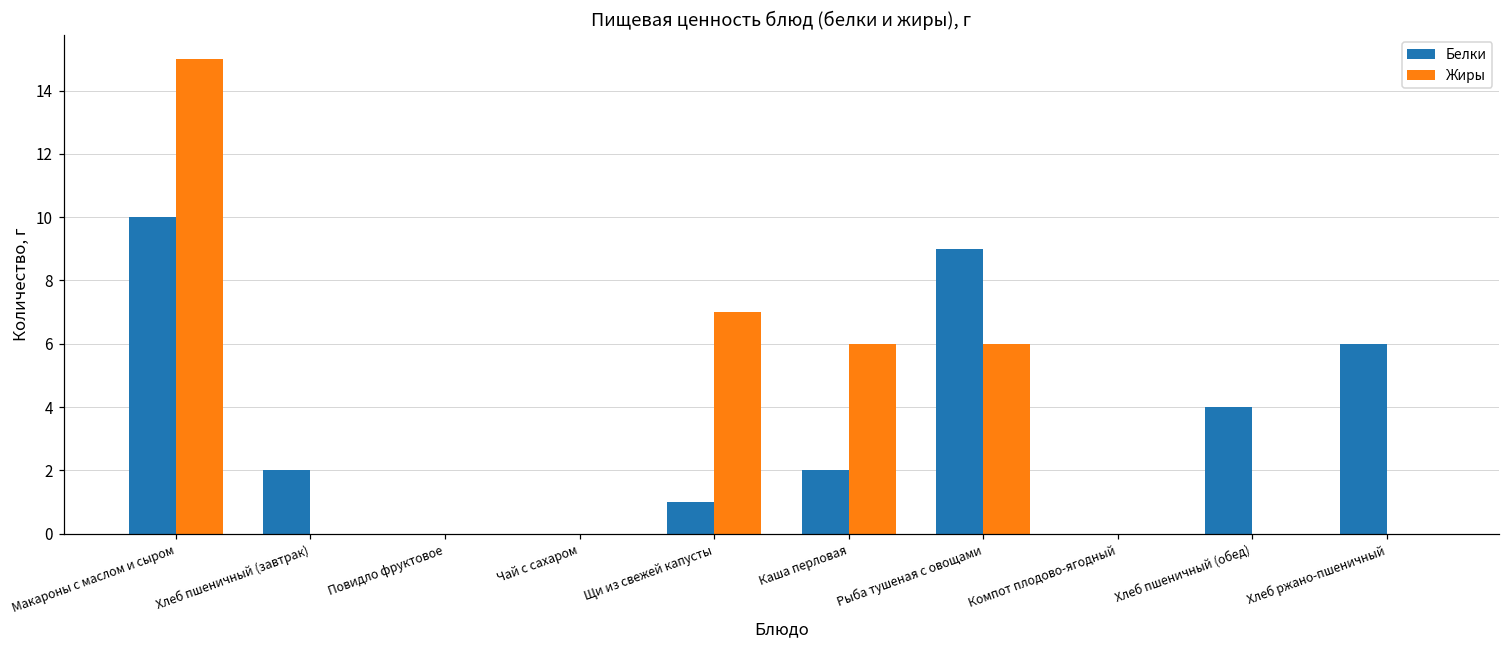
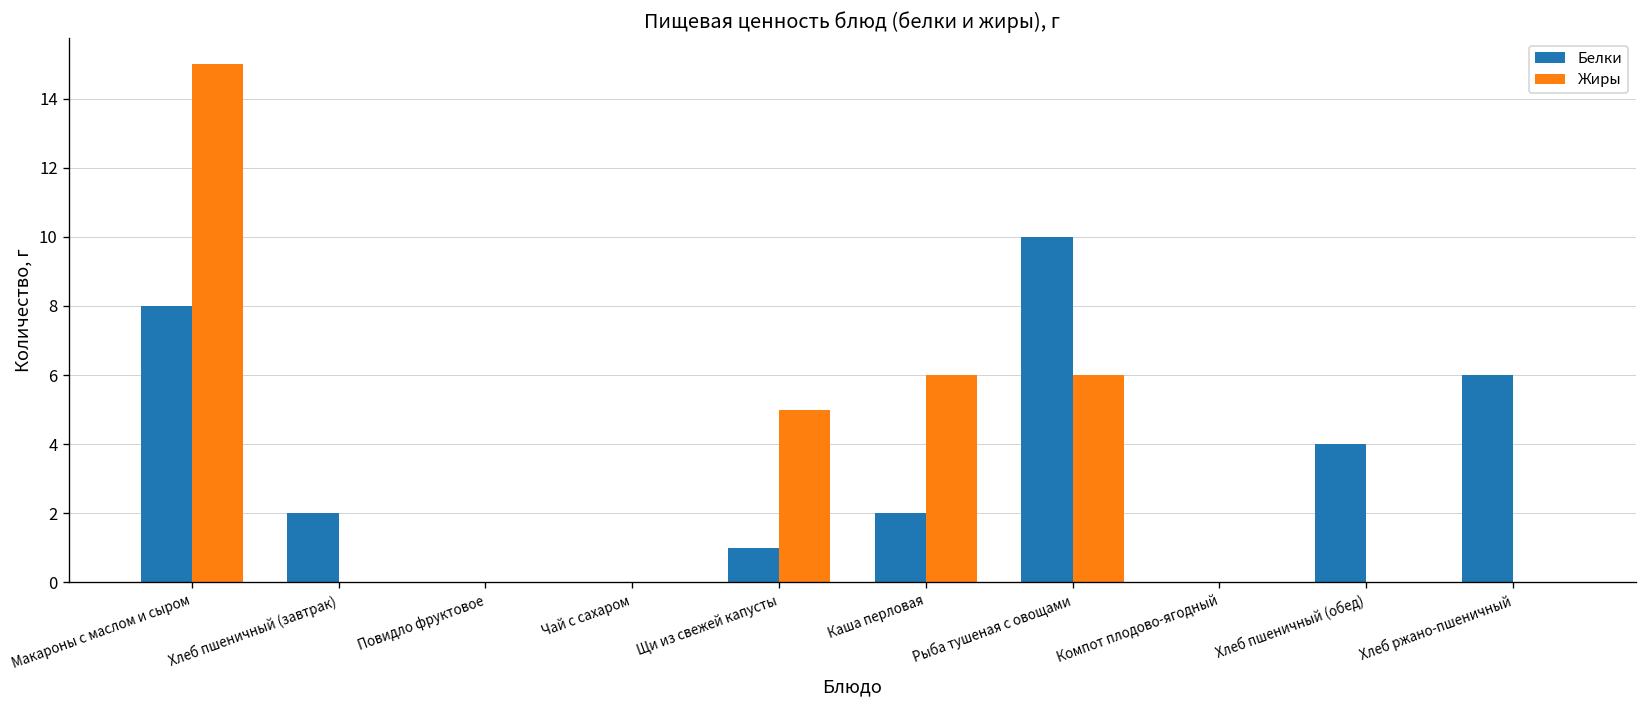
Белки, Макароны с маслом и сыром: 10 -> 8
Жиры, Щи из свежей капусты: 7 -> 5
Белки, Рыба тушеная с овощами: 9 -> 10
